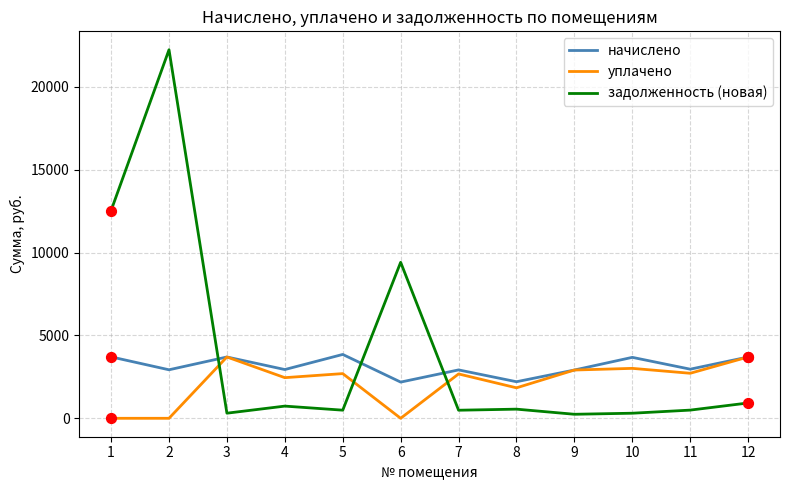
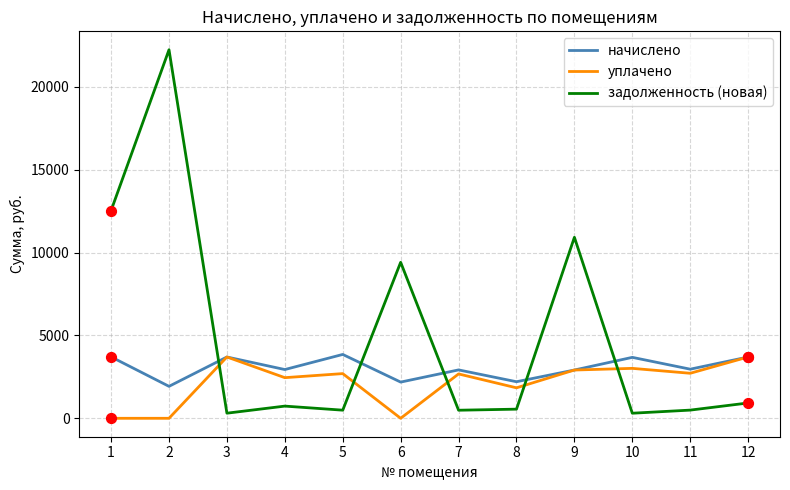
начислено, 2: 2900 -> 1900
задолженность (новая), 9: 200 -> 10900
